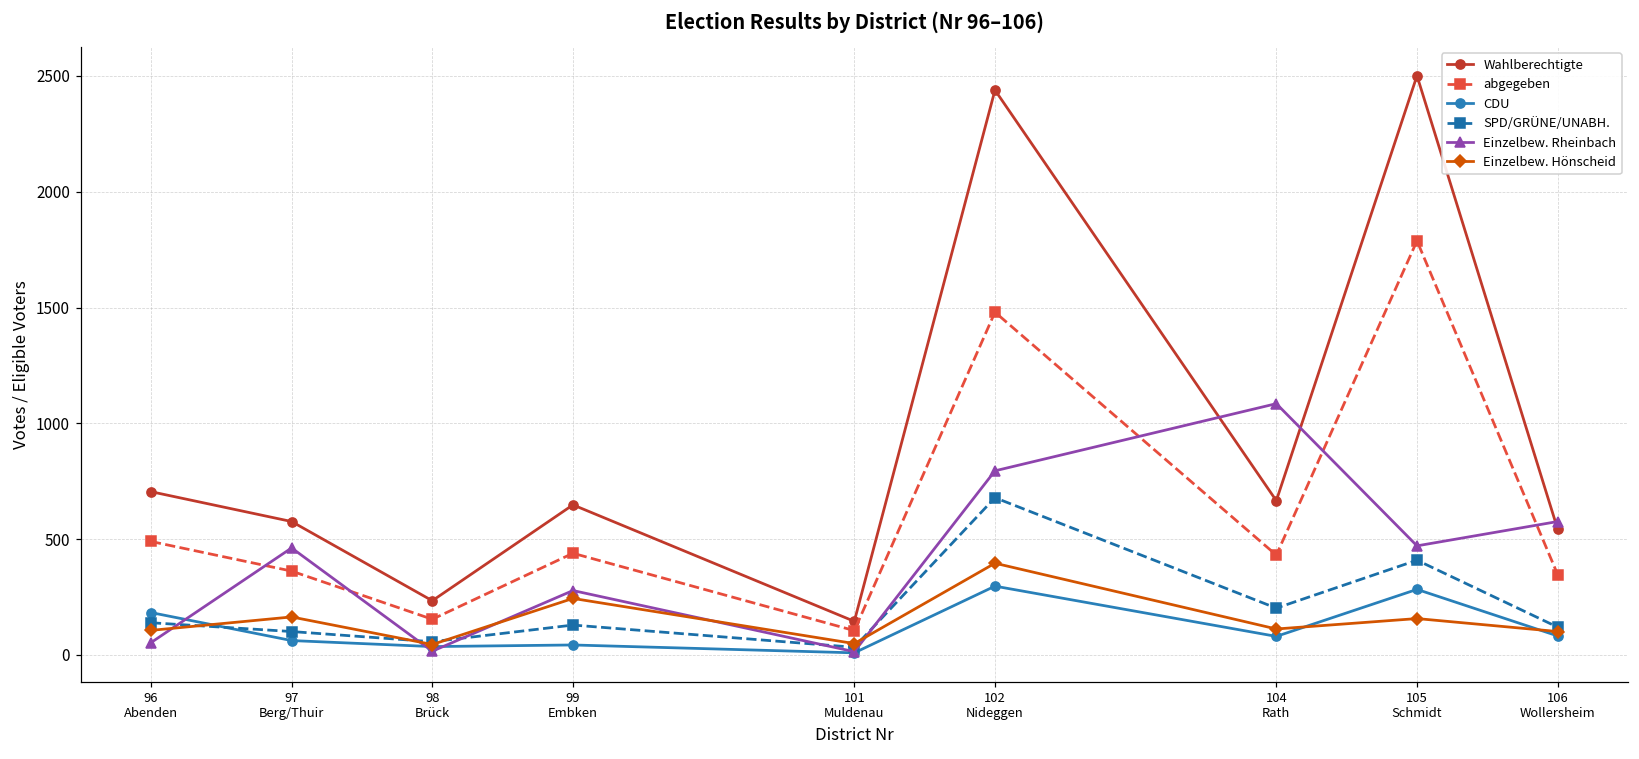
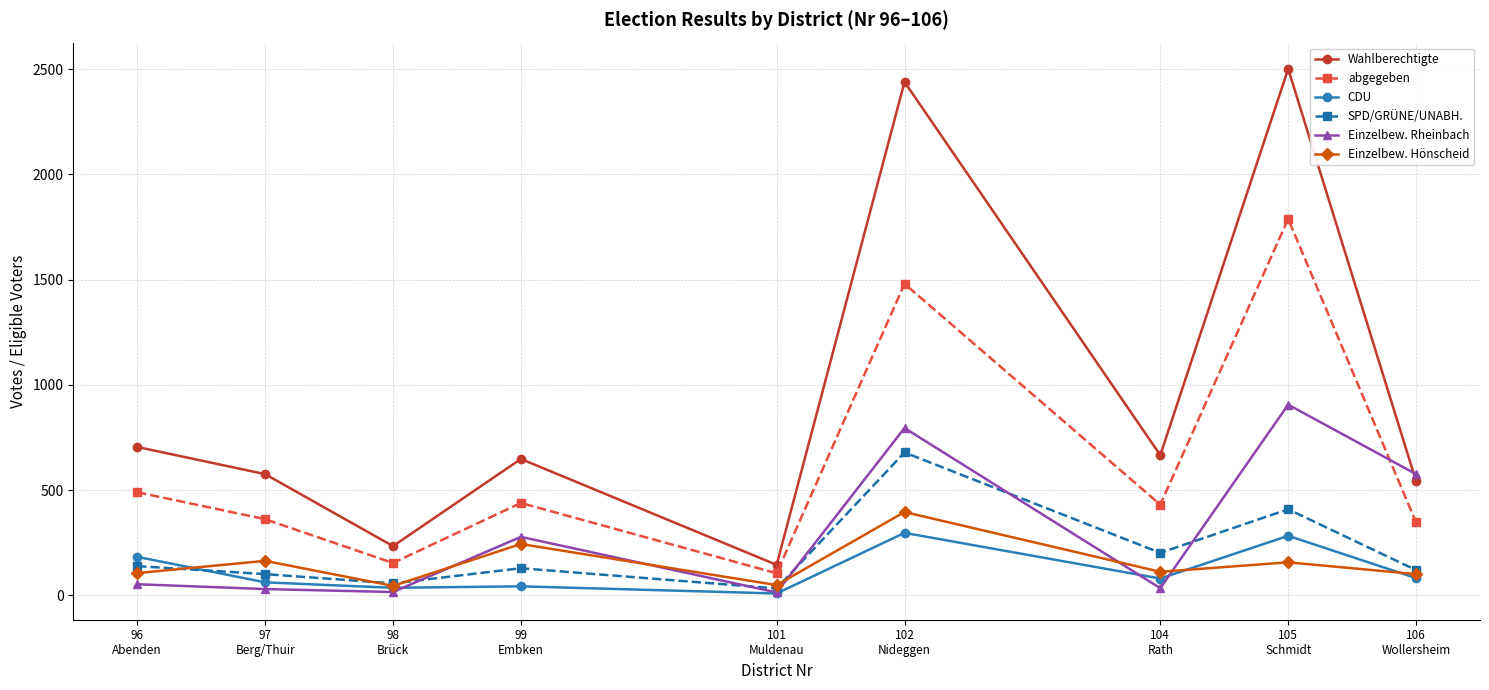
Einzelbew. Rheinbach, 97 Berg/Thuir: 460 -> 30
Einzelbew. Rheinbach, 104 Rath: 1090 -> 30
Einzelbew. Rheinbach, 105 Schmidt: 470 -> 910
